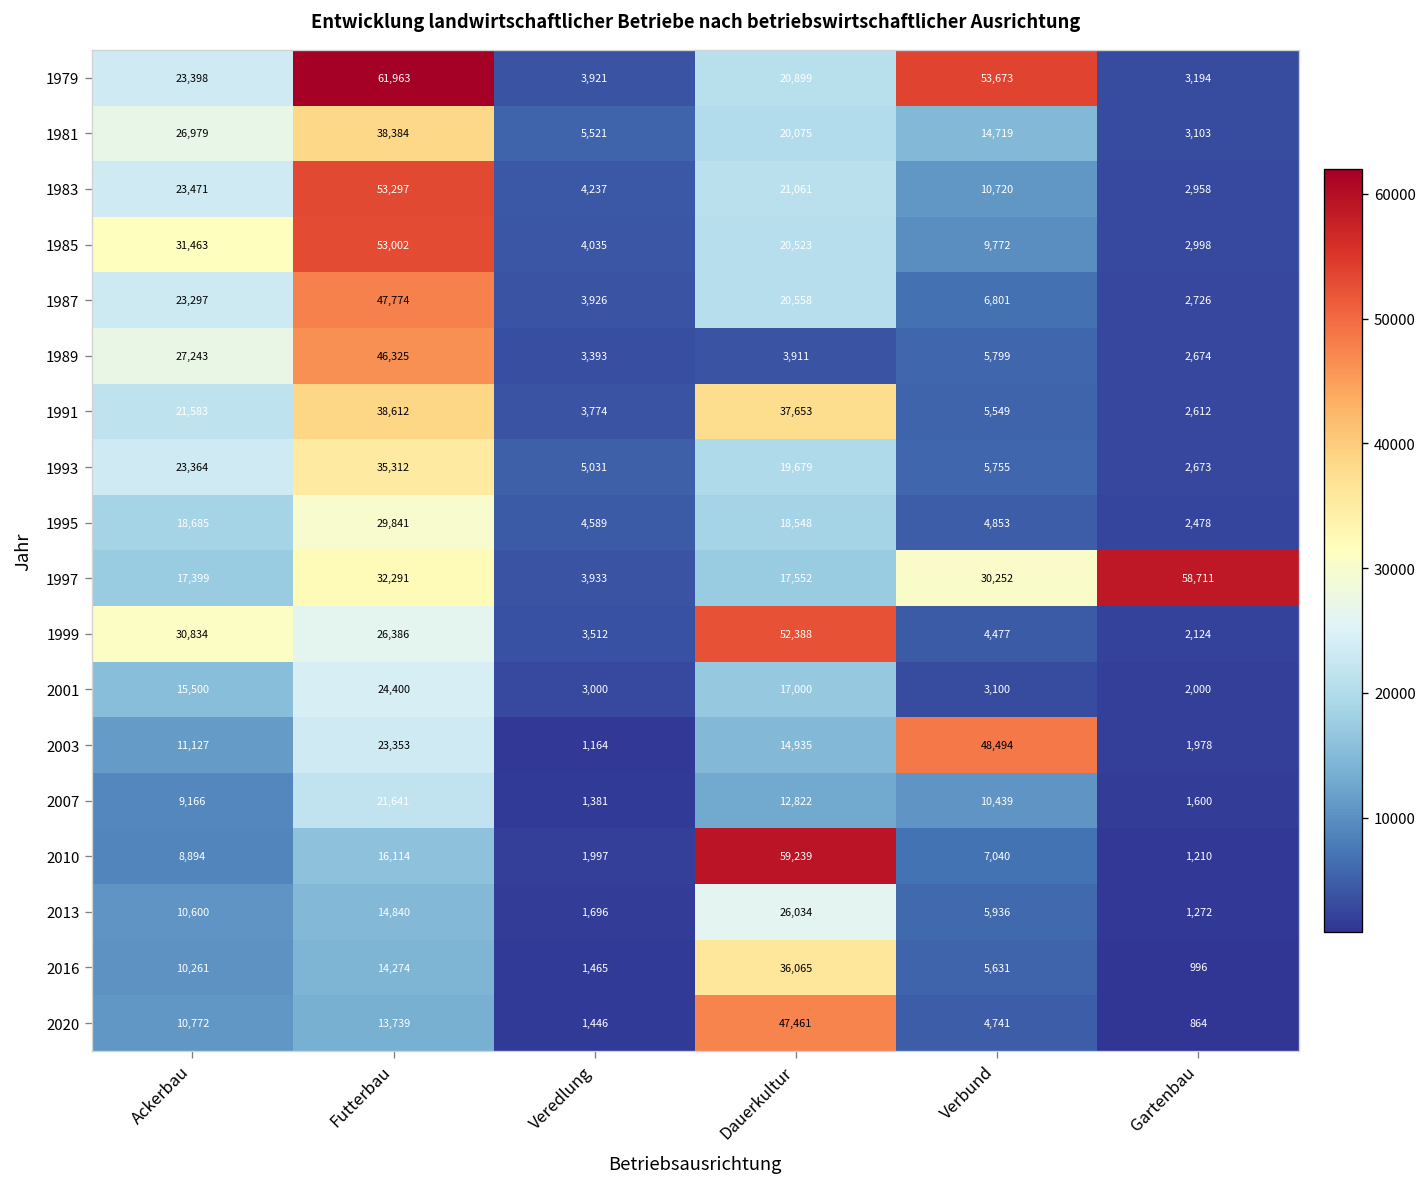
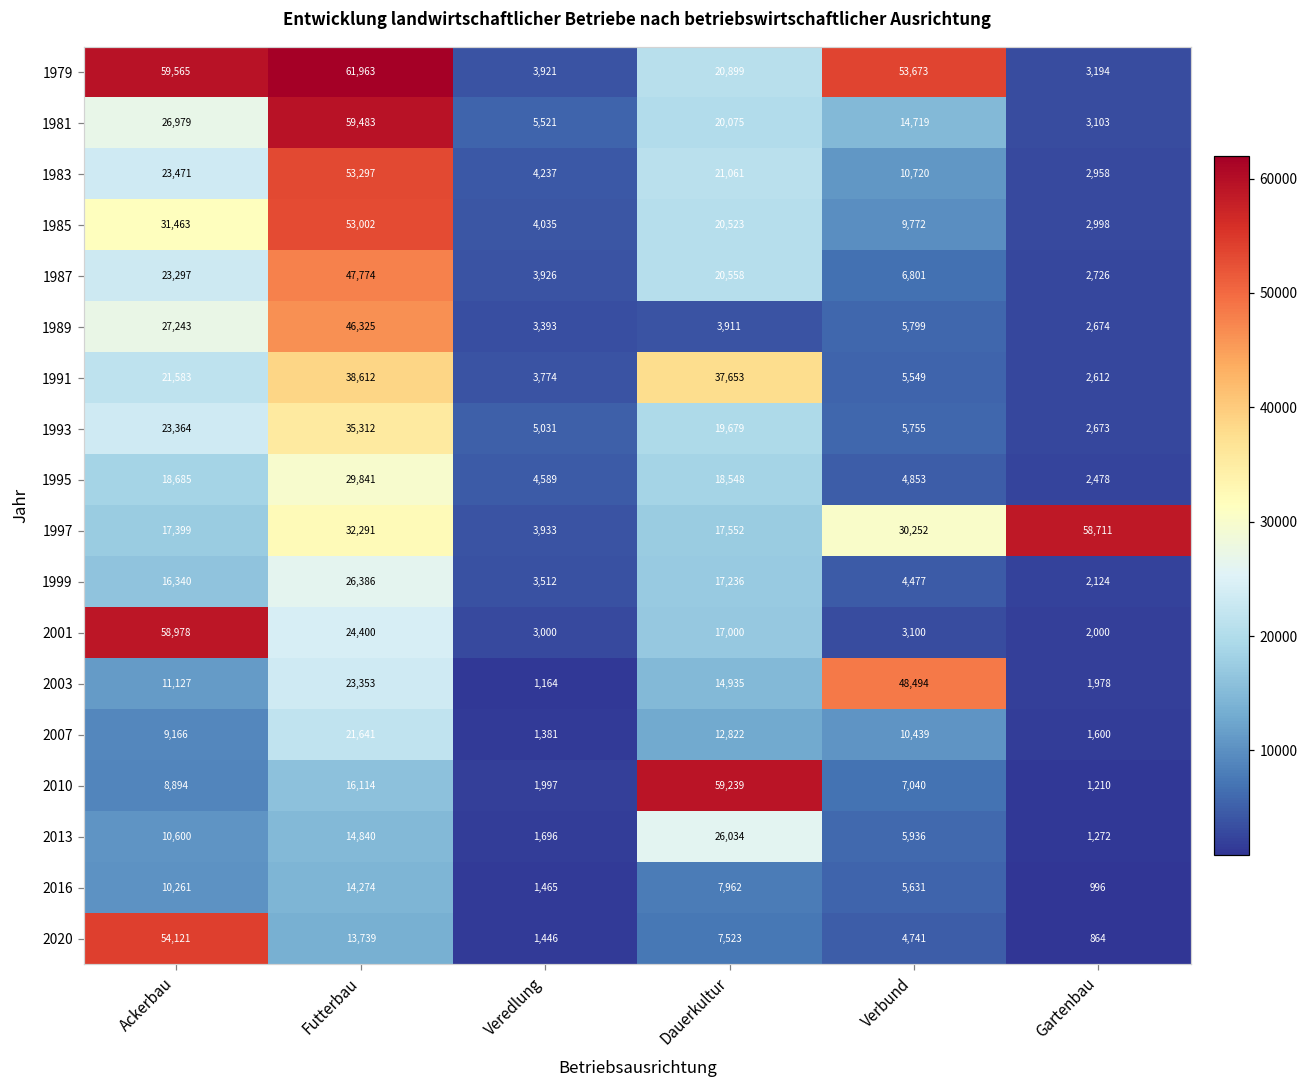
1979, Ackerbau: 23,398 -> 59,565
1981, Futterbau: 38,384 -> 59,483
1999, Ackerbau: 30,834 -> 16,340
1999, Dauerkultur: 52,388 -> 17,236
2001, Ackerbau: 15,500 -> 58,978
2016, Dauerkultur: 36,065 -> 7,962
2020, Ackerbau: 10,772 -> 54,121
2020, Dauerkultur: 47,461 -> 7,523
